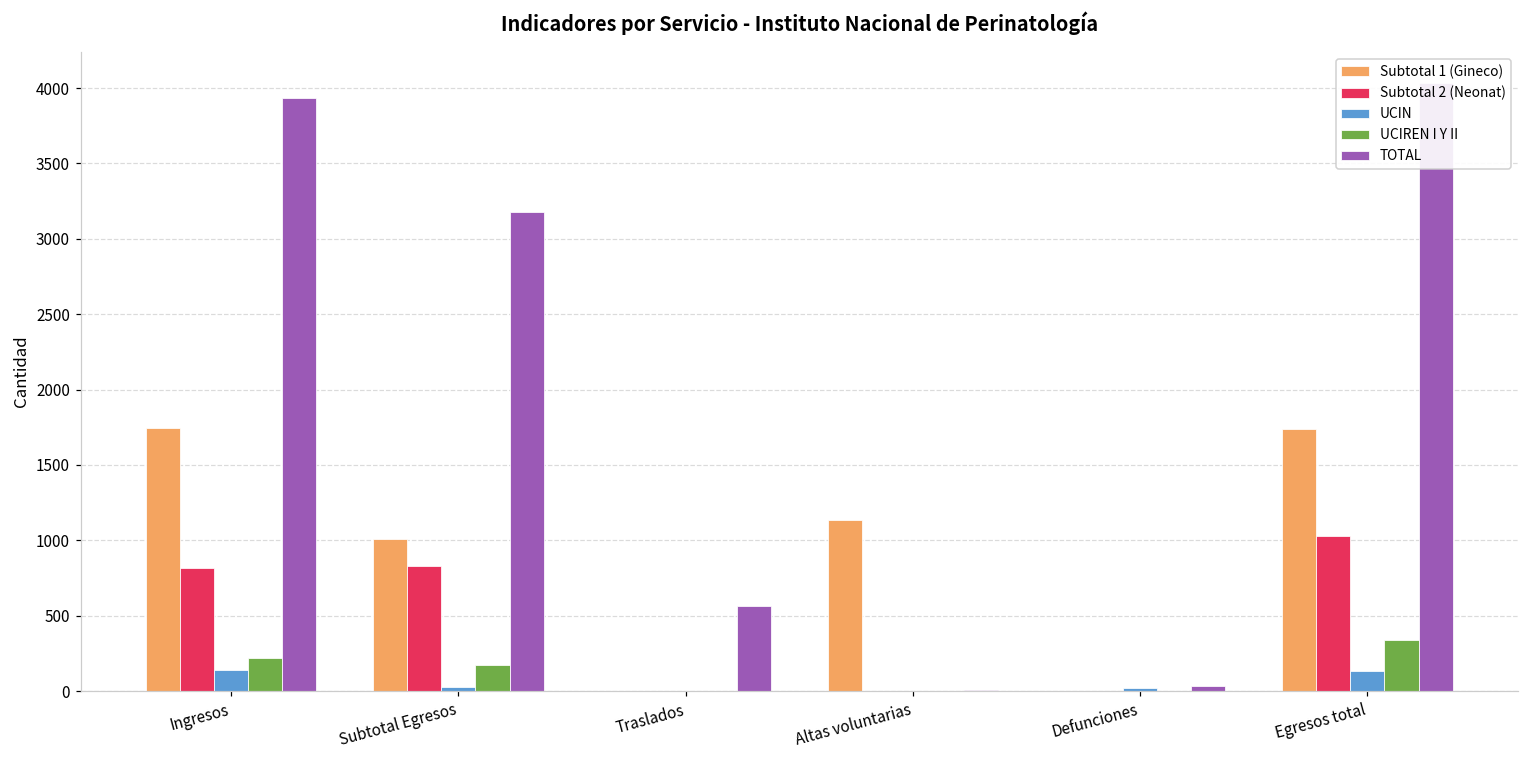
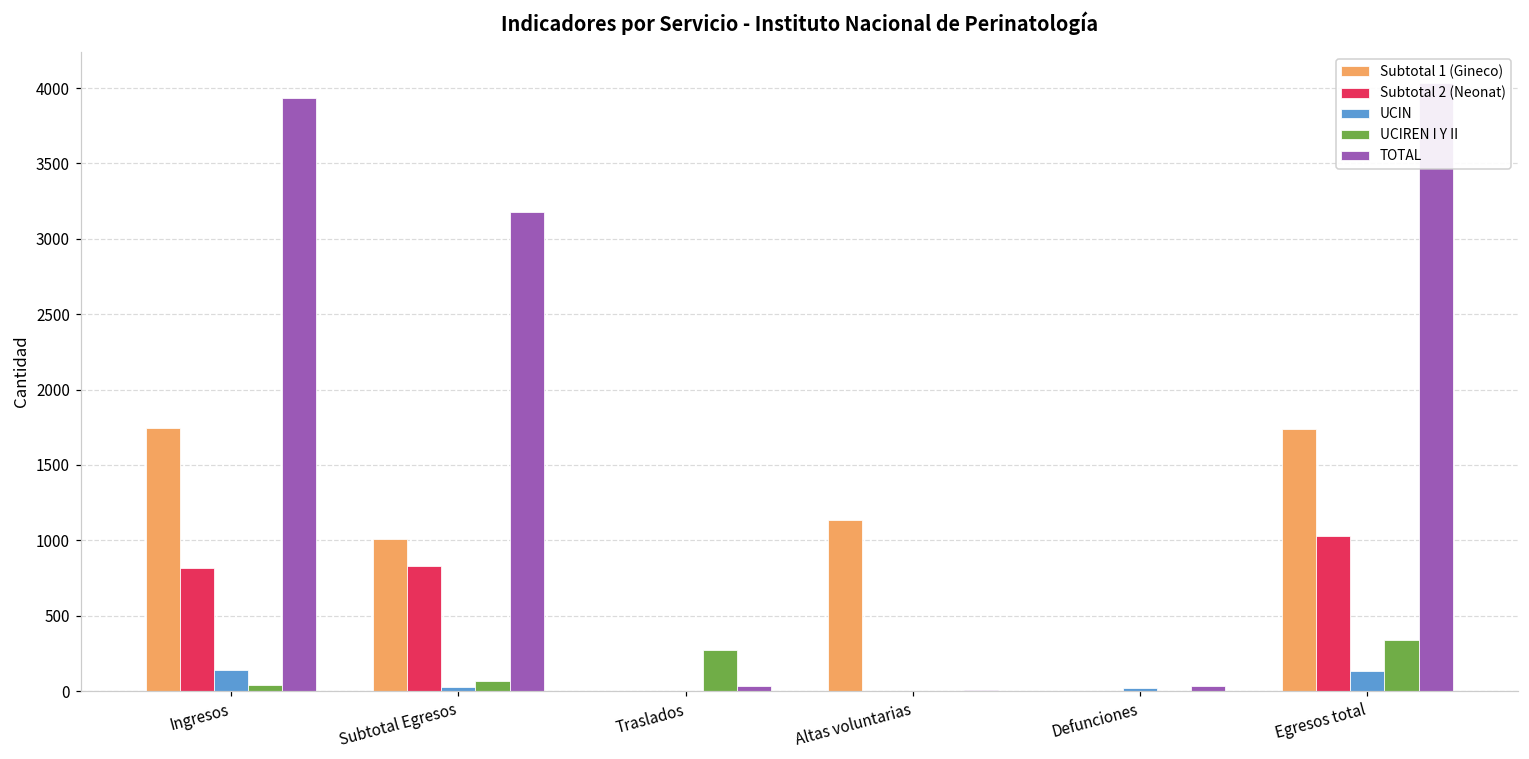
UCIREN I Y II, Ingresos: 220 -> 40
UCIREN I Y II, Subtotal Egresos: 170 -> 70
UCIREN I Y II, Traslados: 0 -> 270
TOTAL, Traslados: 570 -> 40
